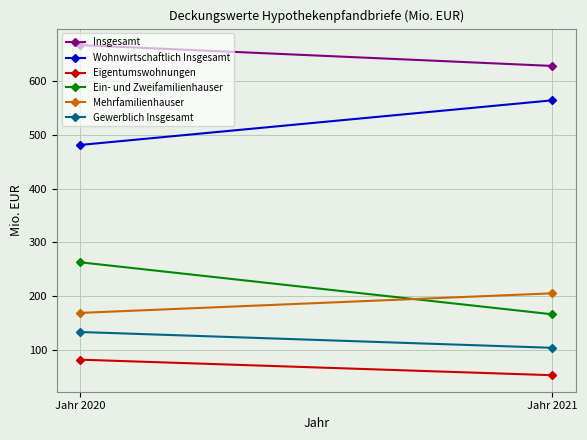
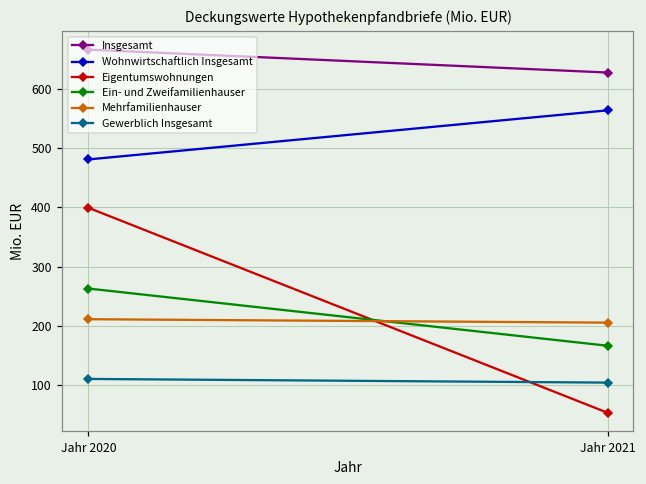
Eigentumswohnungen, Jahr 2020: 80 -> 400
Mehrfamilienhauser, Jahr 2020: 170 -> 210
Gewerblich Insgesamt, Jahr 2020: 130 -> 110
